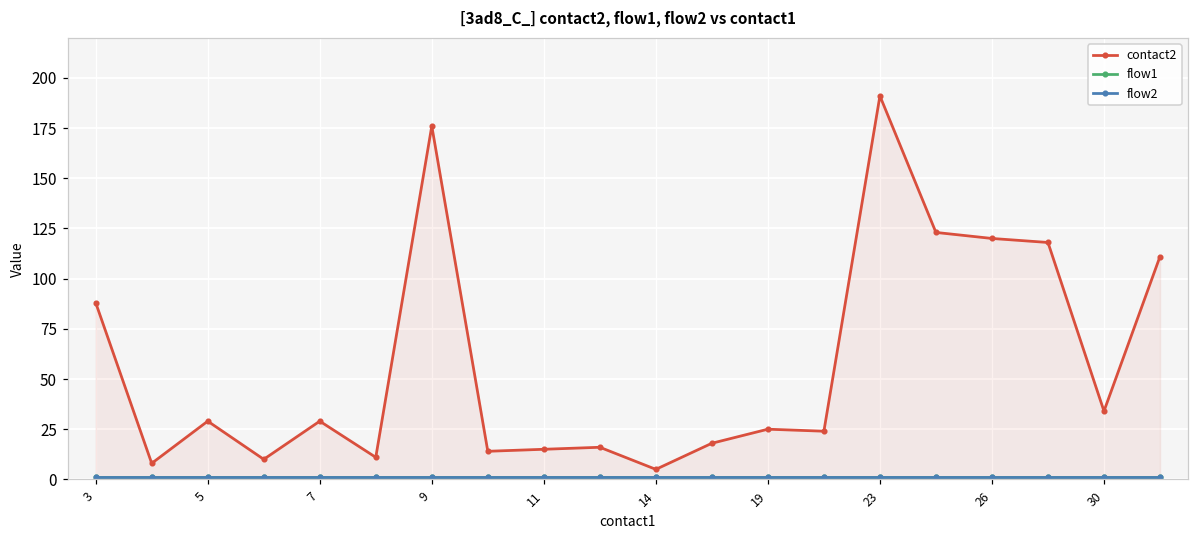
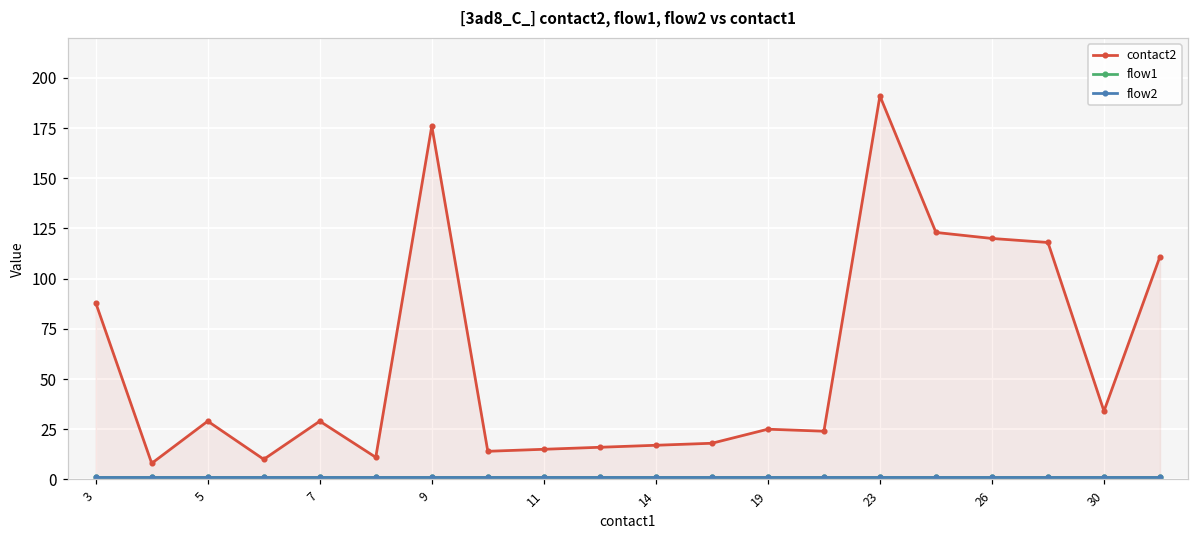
contact2, 14: 5 -> 17
